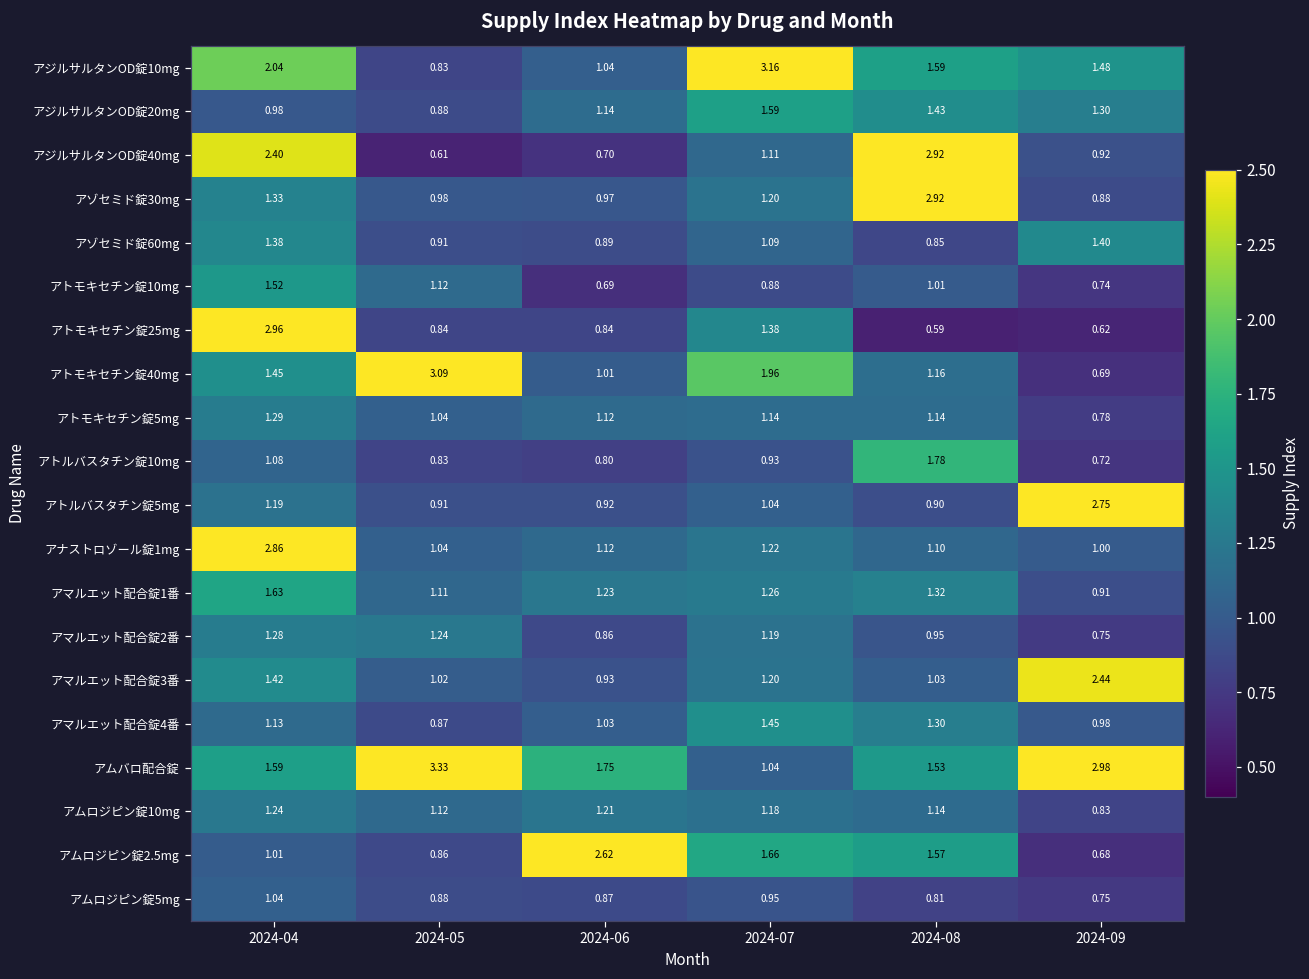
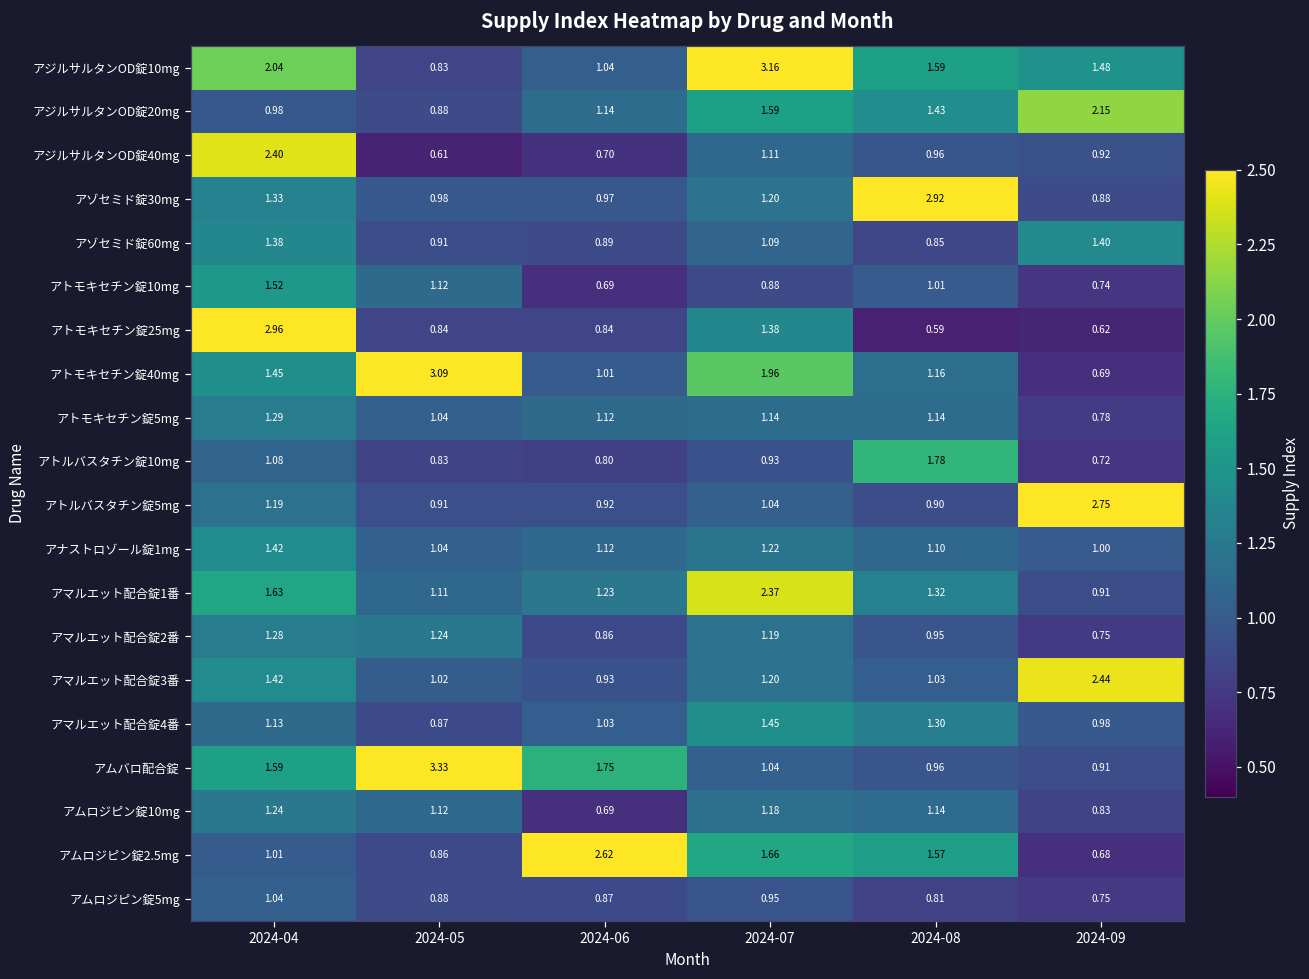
アジルサルタンOD錠20mg, 2024-09: 1.30 -> 2.15
アジルサルタンOD錠40mg, 2024-08: 2.92 -> 0.96
アナストロゾール錠1mg, 2024-04: 2.86 -> 1.42
アマルエット配合錠1番, 2024-07: 1.26 -> 2.37
アムバロ配合錠, 2024-08: 1.53 -> 0.96
アムバロ配合錠, 2024-09: 2.98 -> 0.91
アムロジピン錠10mg, 2024-06: 1.21 -> 0.69
